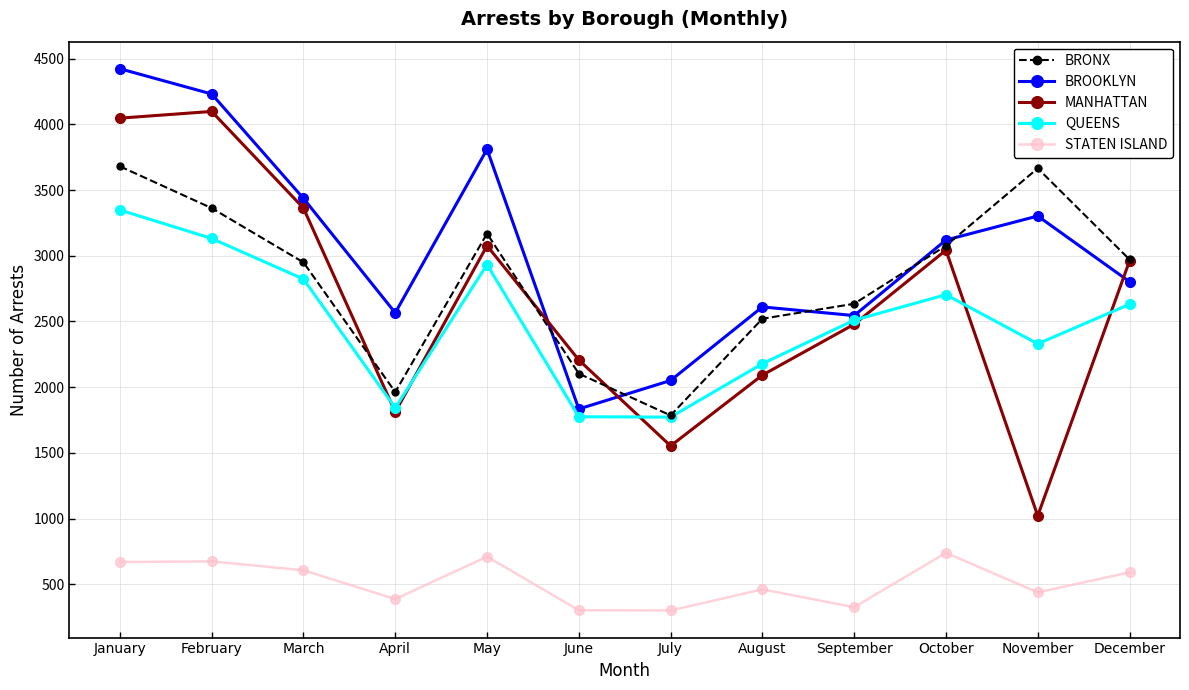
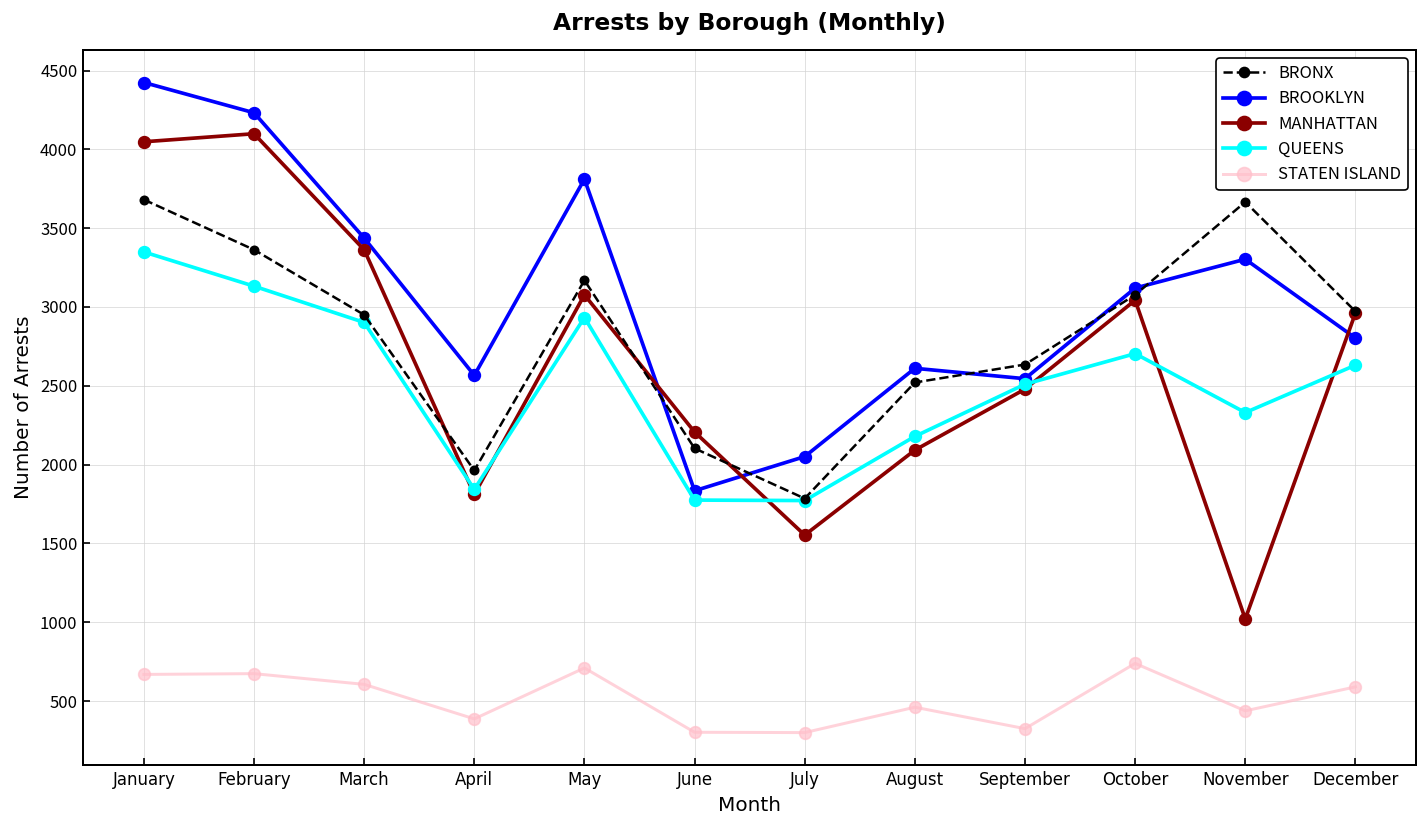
QUEENS, March: 2820 -> 2900
